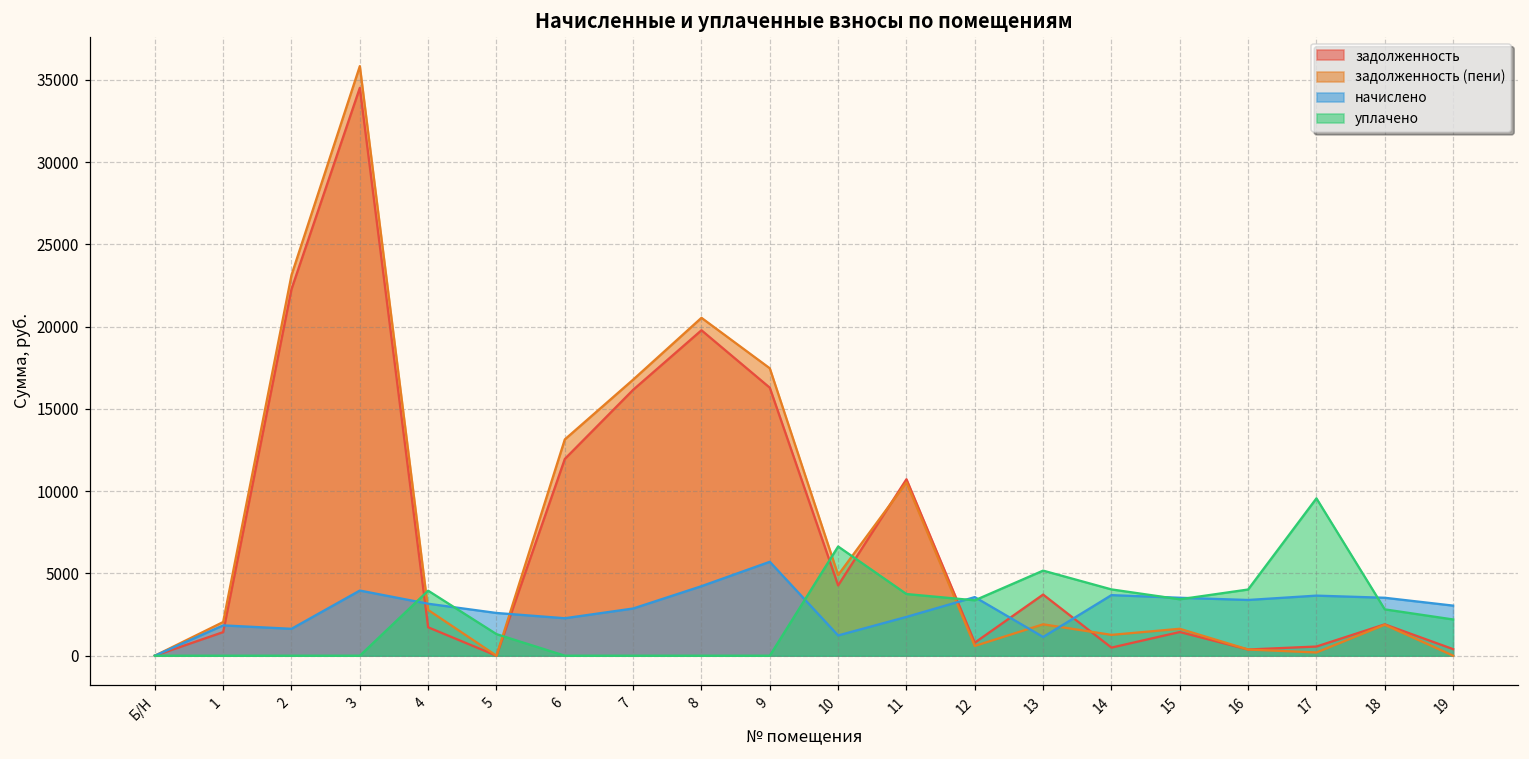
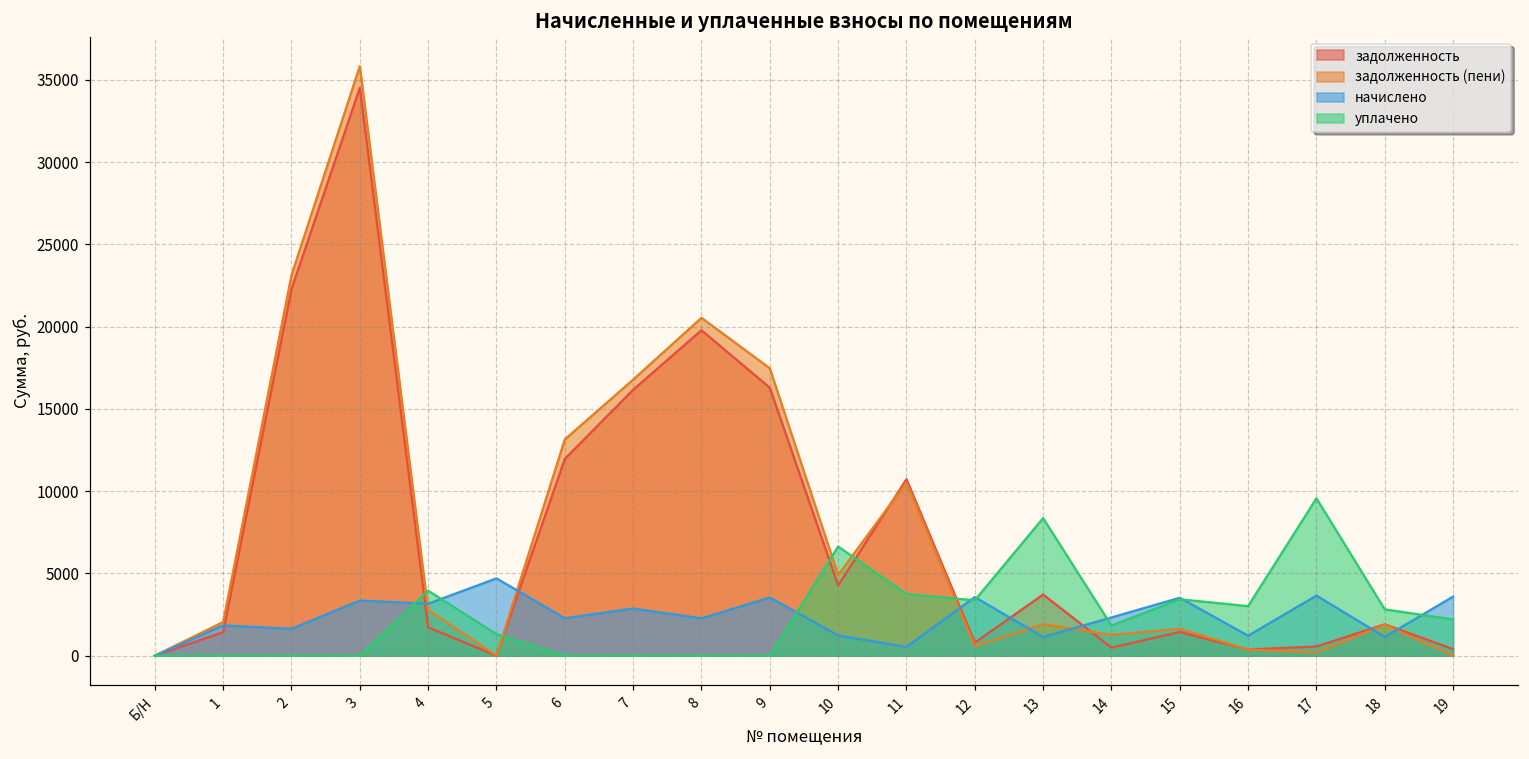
начислено, 3: 4000 -> 3400
начислено, 5: 2600 -> 4700
начислено, 8: 4200 -> 2300
начислено, 9: 5700 -> 3500
начислено, 11: 2400 -> 500
уплачено, 13: 5200 -> 8400
начислено, 14: 3700 -> 2300
уплачено, 14: 4000 -> 1800
начислено, 16: 3400 -> 1200
уплачено, 16: 4000 -> 3000
начислено, 18: 3500 -> 1100
начислено, 19: 3000 -> 3600
